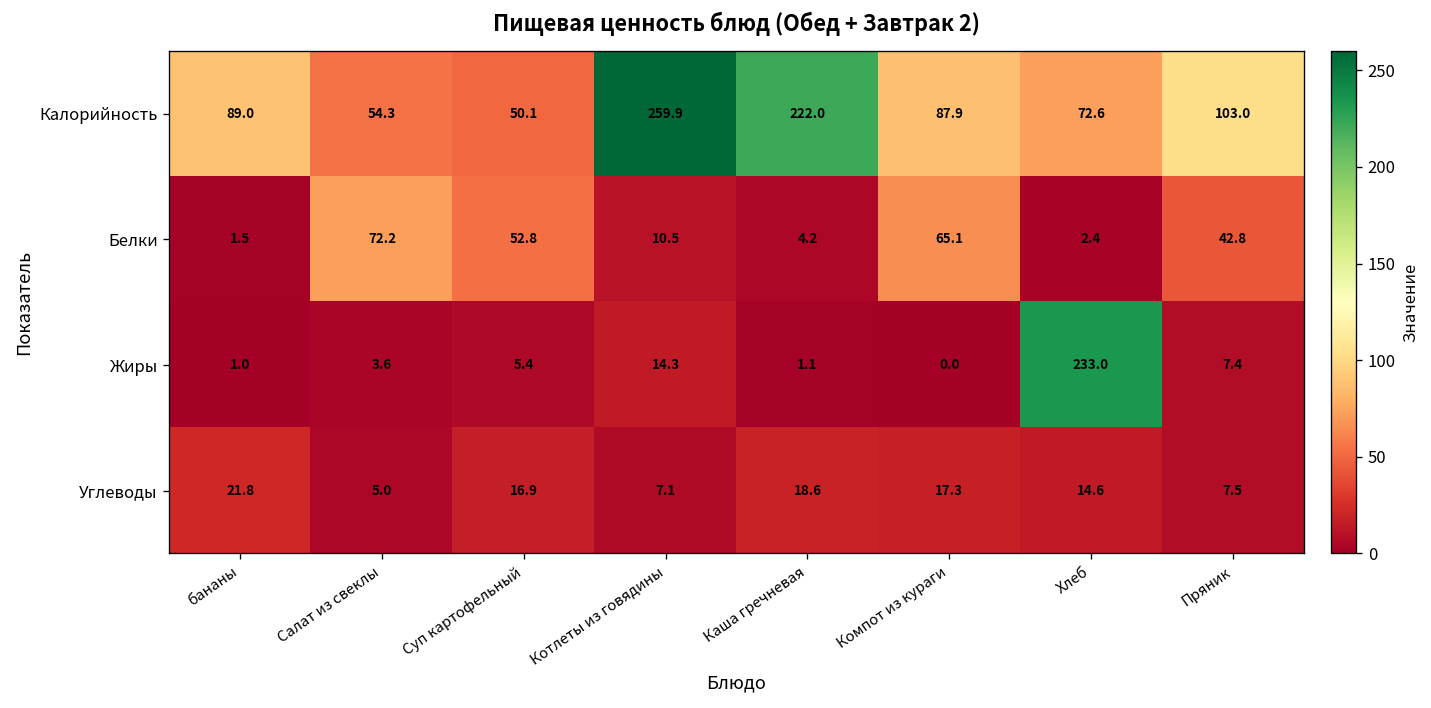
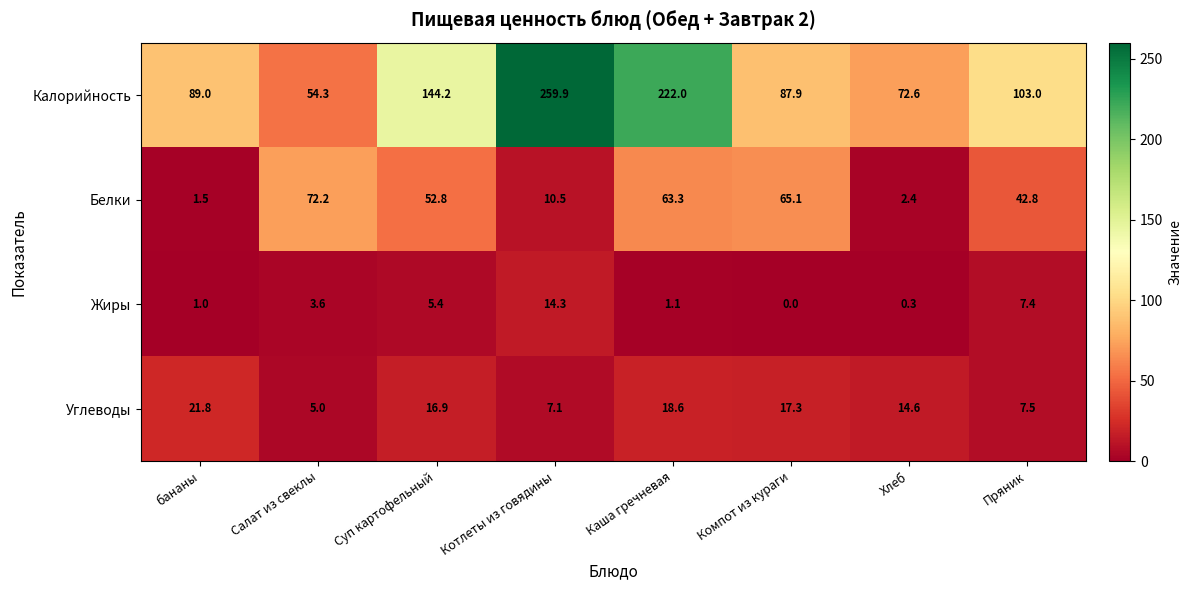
Калорийность, Суп картофельный: 50.1 -> 144.2
Белки, Каша гречневая: 4.2 -> 63.3
Жиры, Хлеб: 233.0 -> 0.3
